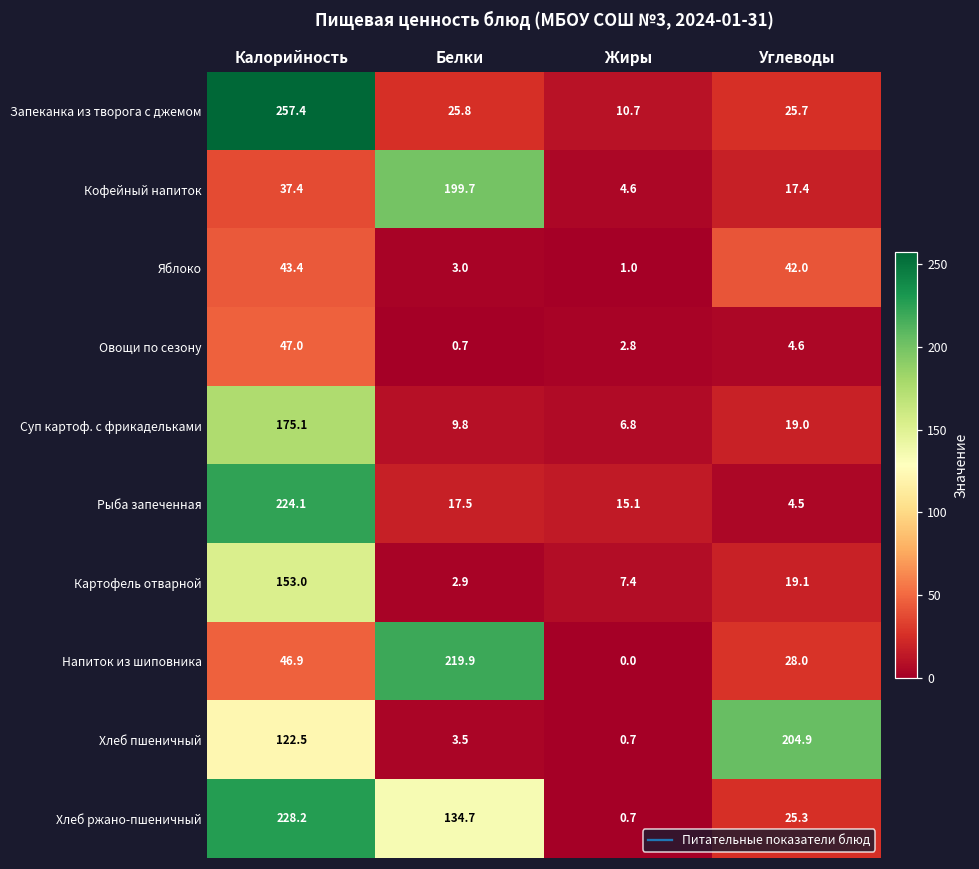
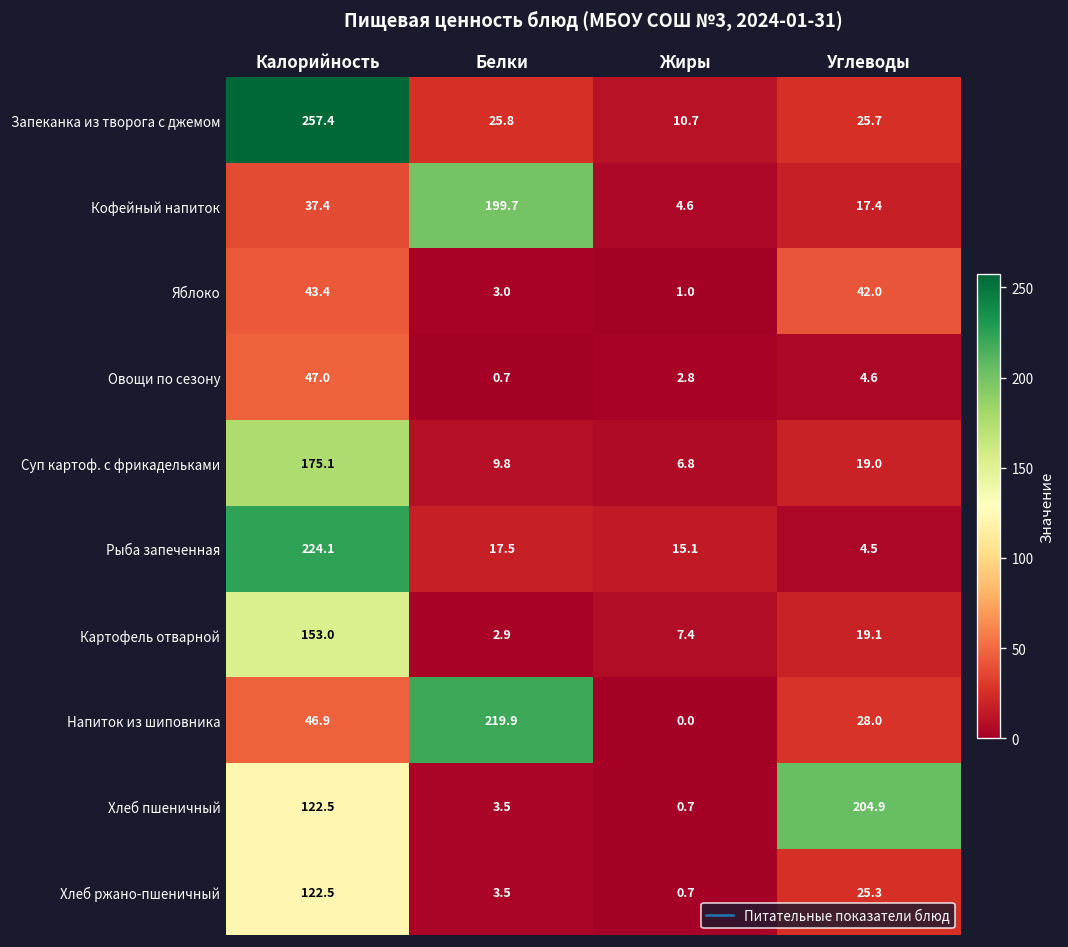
Хлеб ржано-пшеничный, Калорийность: 228.2 -> 122.5
Хлеб ржано-пшеничный, Белки: 134.7 -> 3.5
